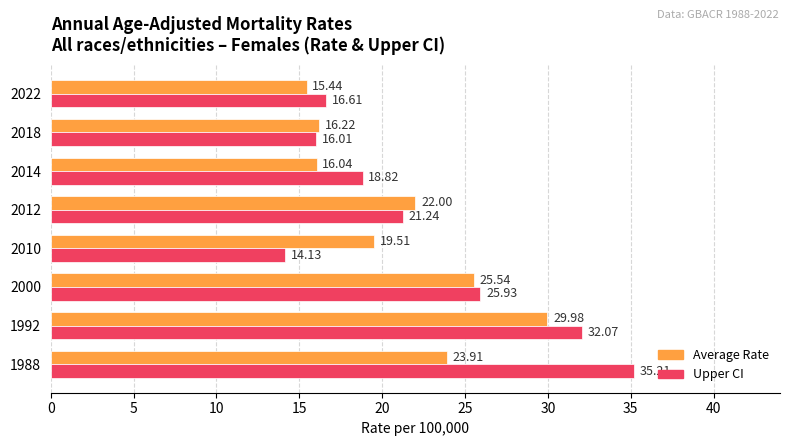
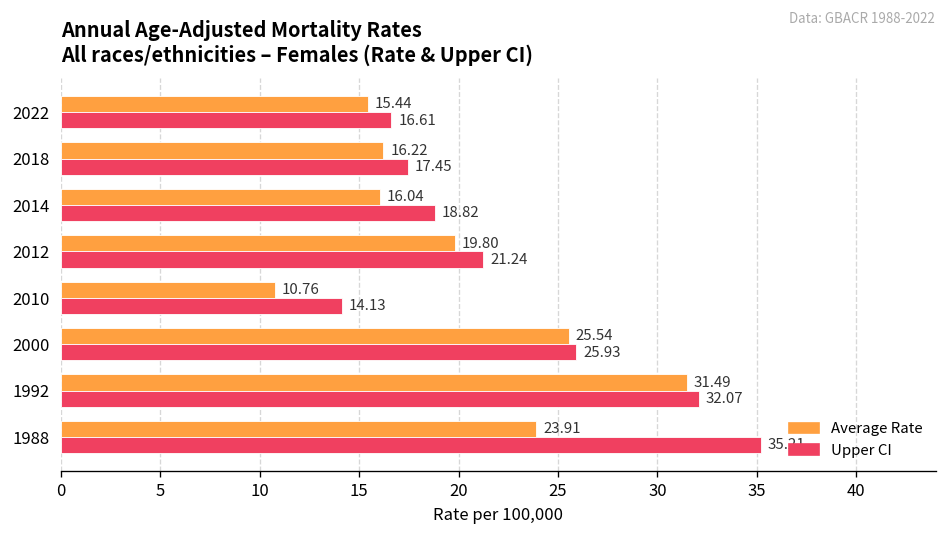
Upper CI, 2018: 16.01 -> 17.45
Average Rate, 2012: 22.00 -> 19.80
Average Rate, 2010: 19.51 -> 10.76
Average Rate, 1992: 29.98 -> 31.49
